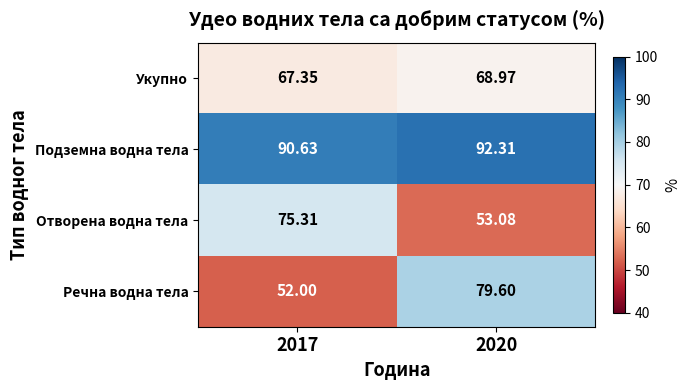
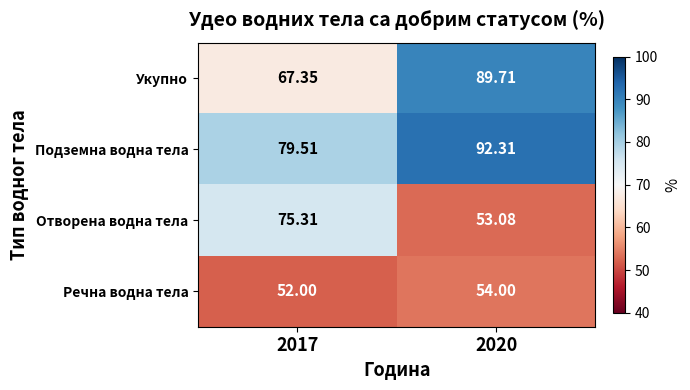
Укупно, 2020: 68.97 -> 89.71
Подземна водна тела, 2017: 90.63 -> 79.51
Речна водна тела, 2020: 79.60 -> 54.00
